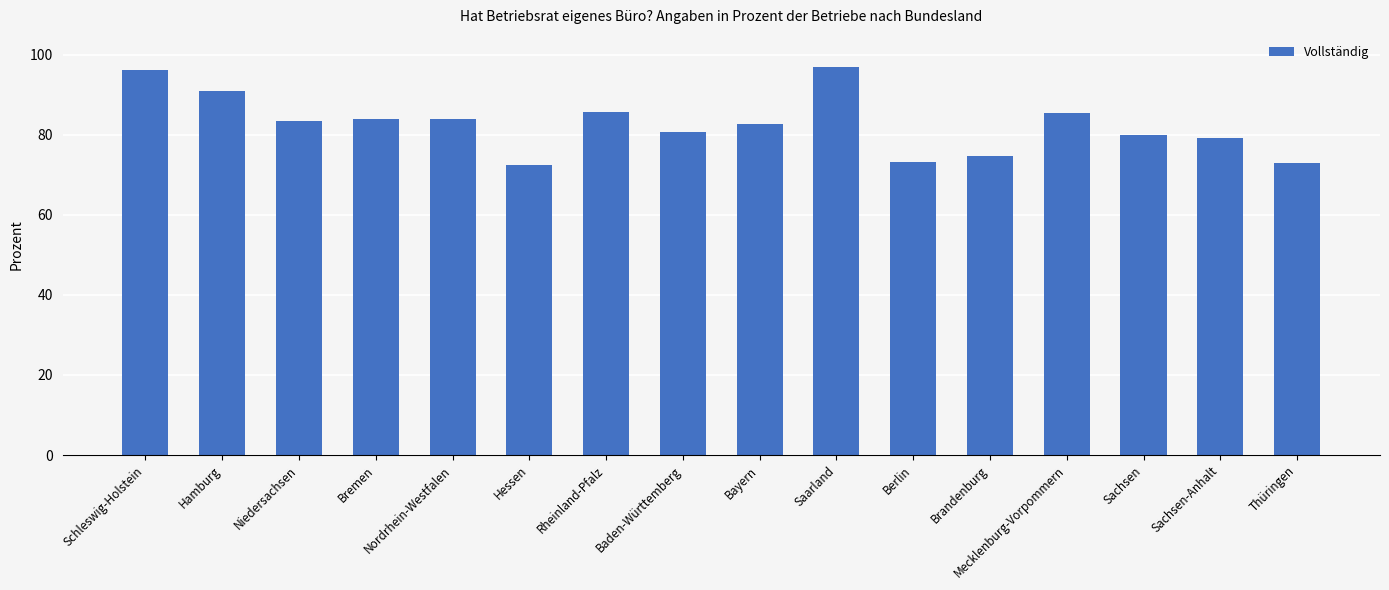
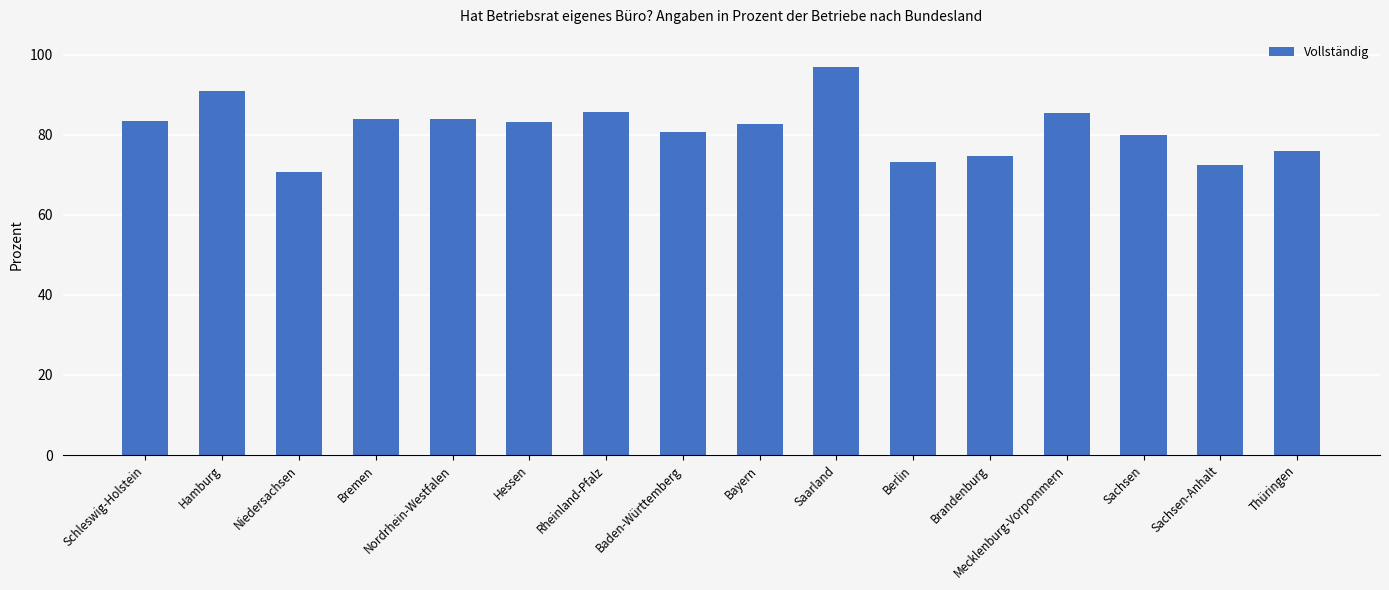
Schleswig-Holstein: 96 -> 83
Niedersachsen: 83 -> 71
Hessen: 73 -> 83
Sachsen-Anhalt: 79 -> 72
Thüringen: 73 -> 76
